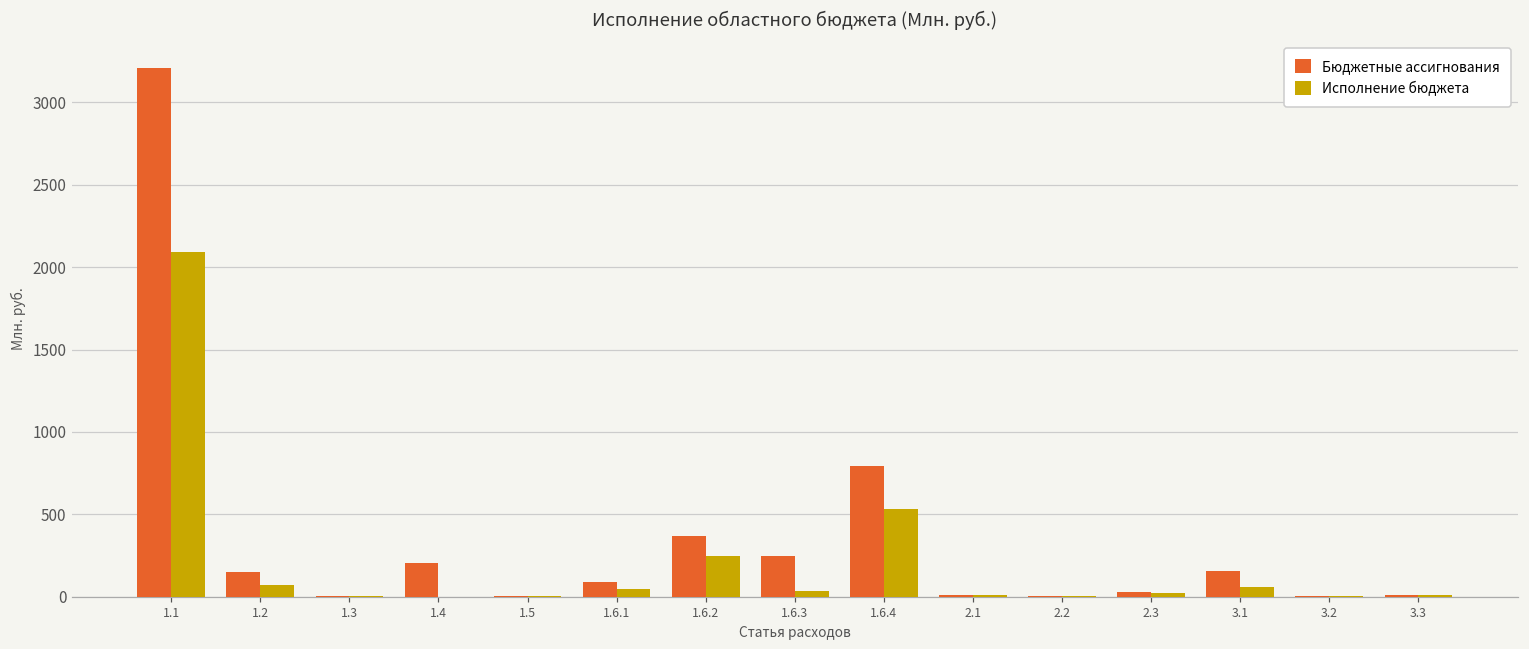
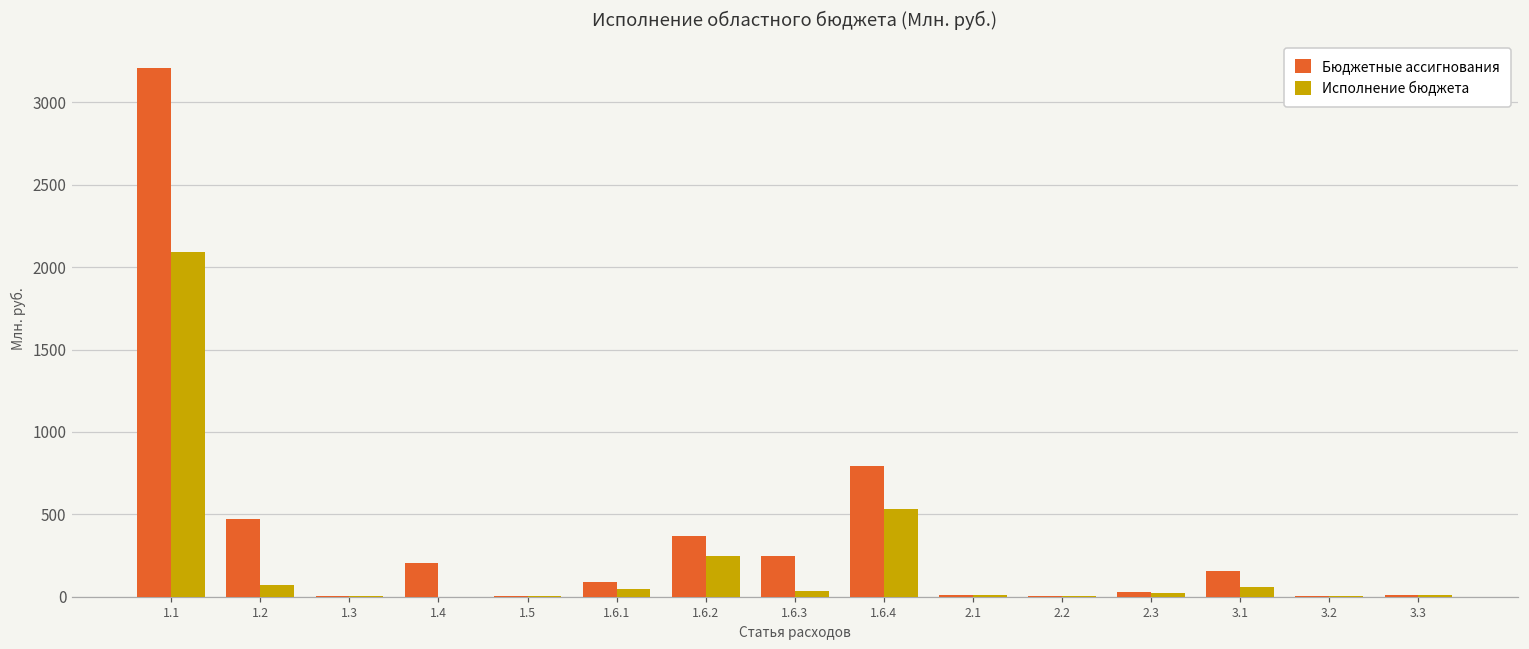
Бюджетные ассигнования, 1.2: 150 -> 470
